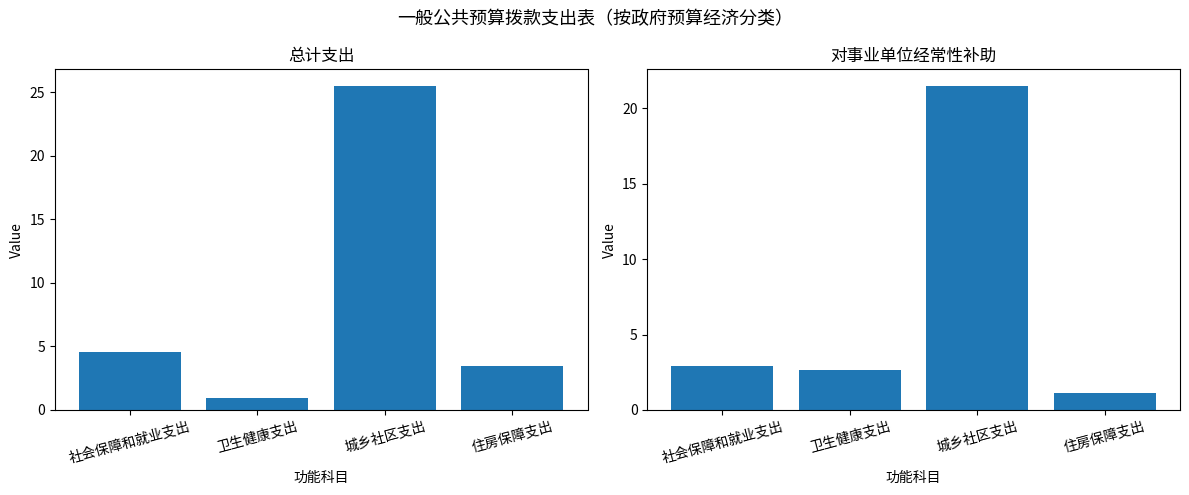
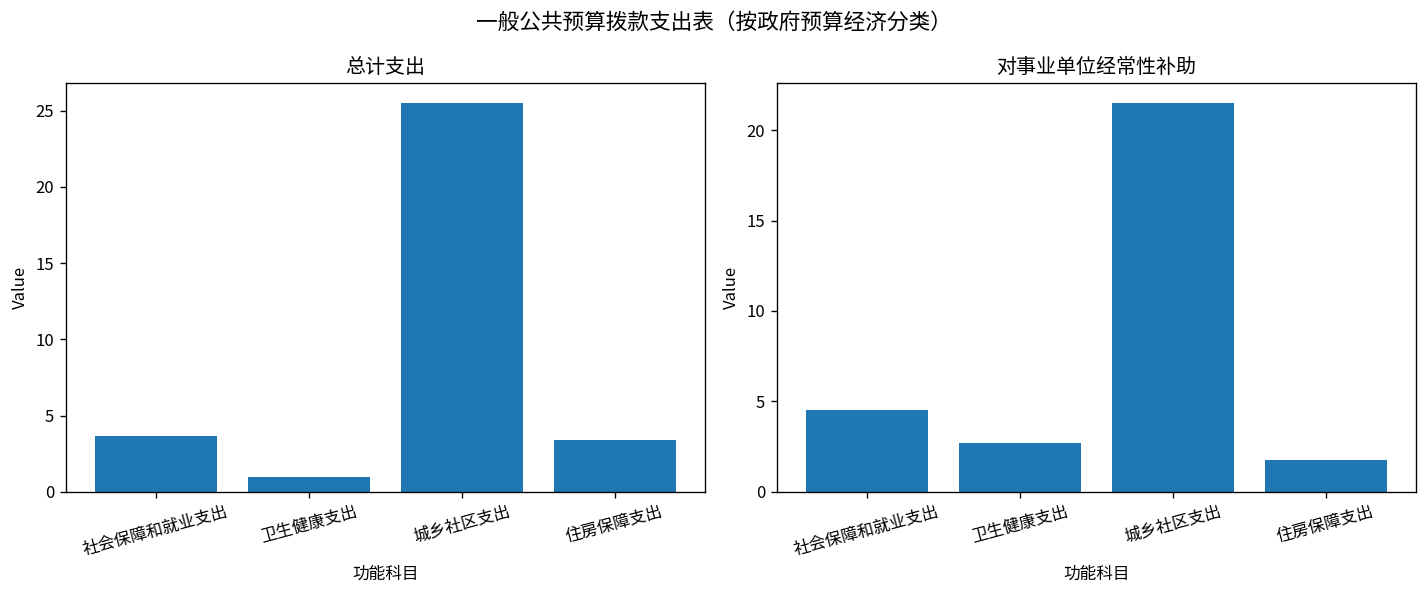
总计支出, 社会保障和就业支出: 4.5 -> 3.7
对事业单位经常性补助, 社会保障和就业支出: 2.9 -> 4.5
对事业单位经常性补助, 住房保障支出: 1.1 -> 1.8
